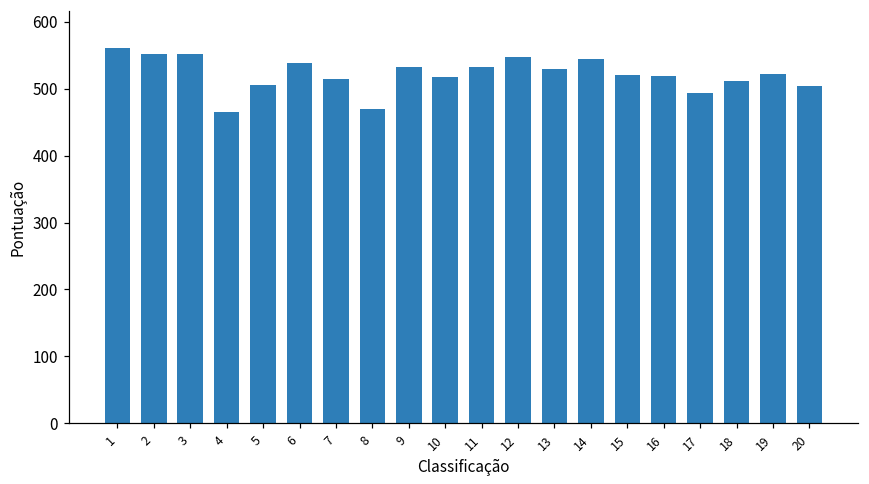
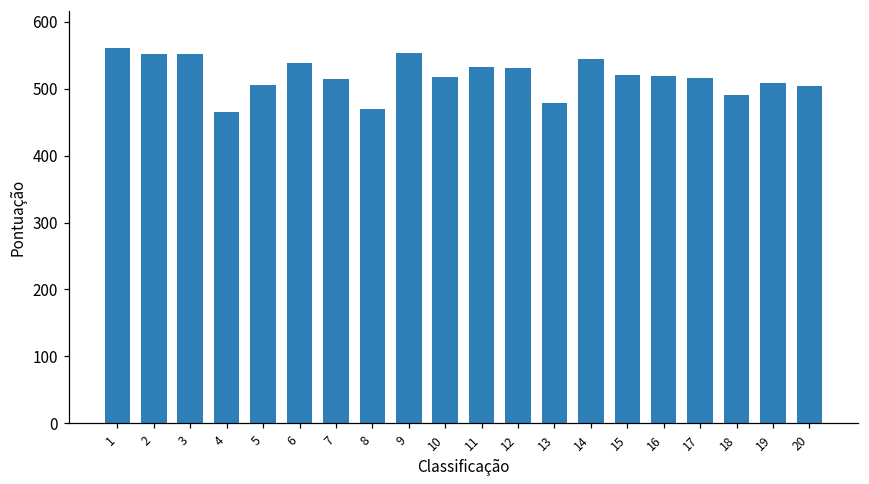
9: 530 -> 550
12: 550 -> 530
13: 530 -> 480
17: 490 -> 520
18: 510 -> 490
19: 520 -> 510
